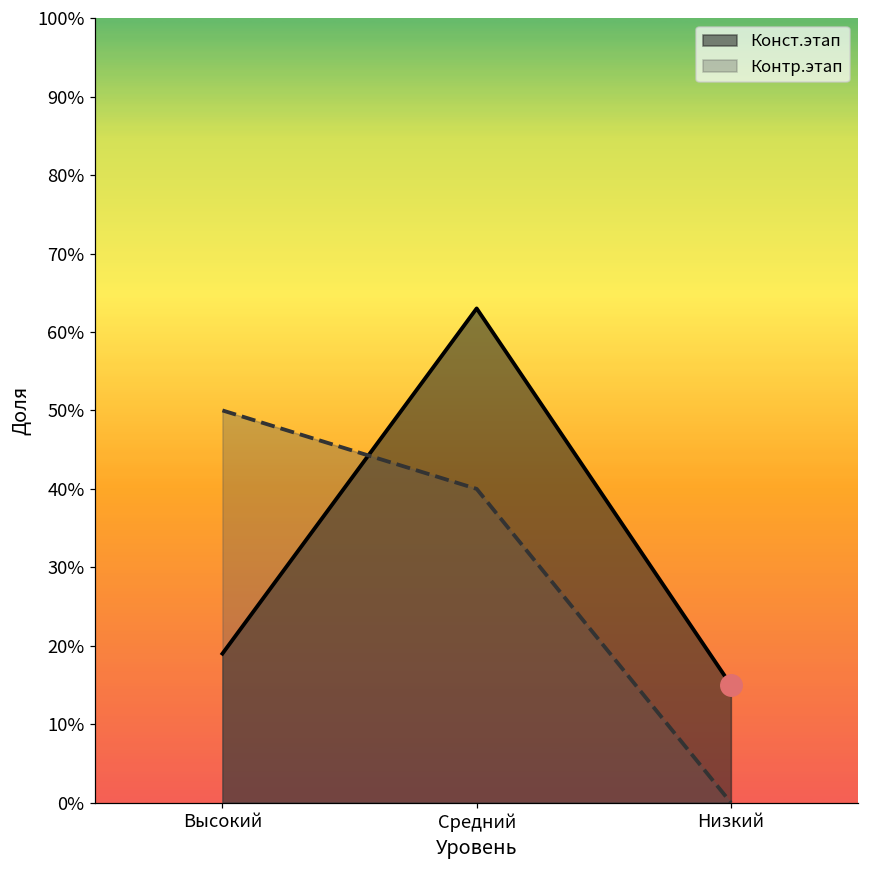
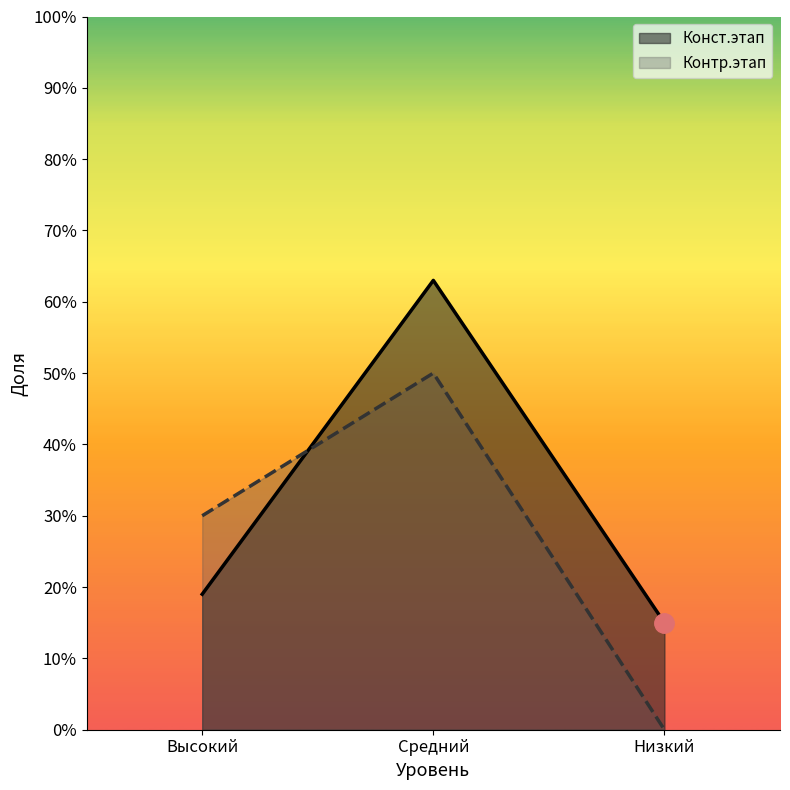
Контр.этап, Высокий: 50% -> 30%
Контр.этап, Средний: 40% -> 50%
